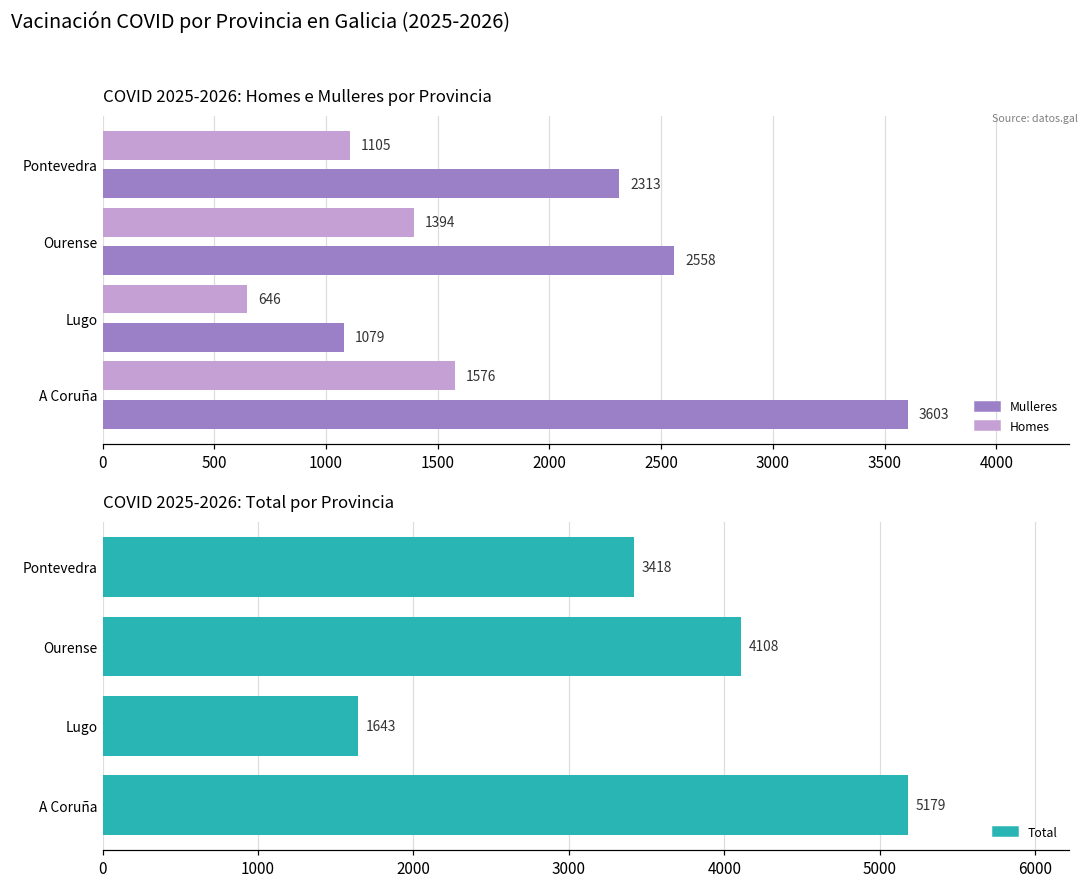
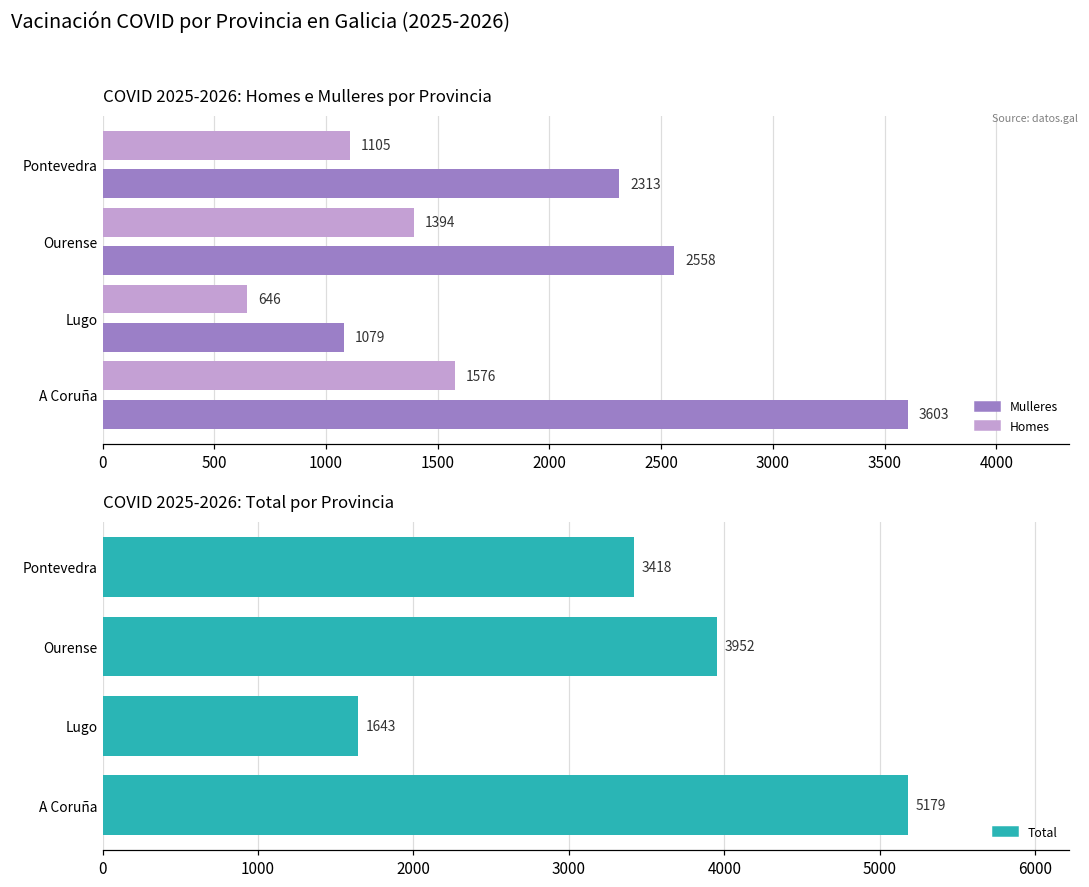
COVID 2025-2026: Total por Provincia, Ourense: 4108 -> 3952
